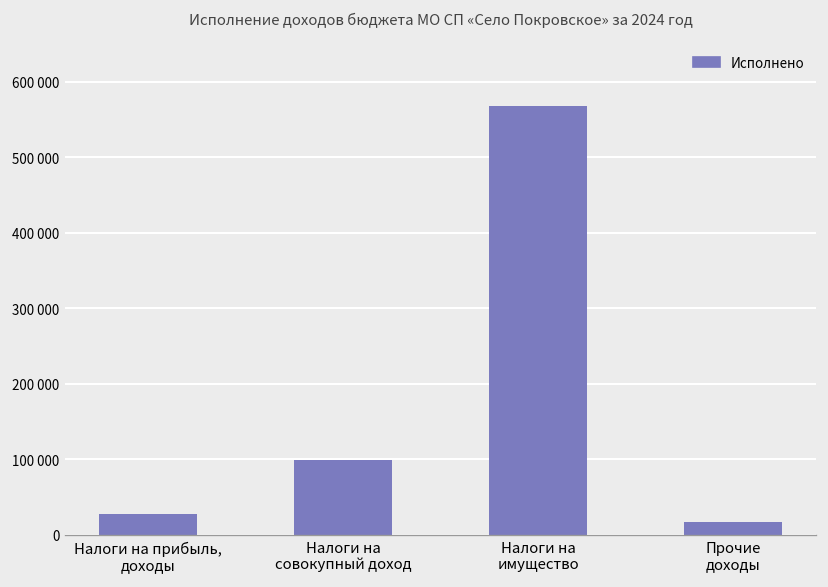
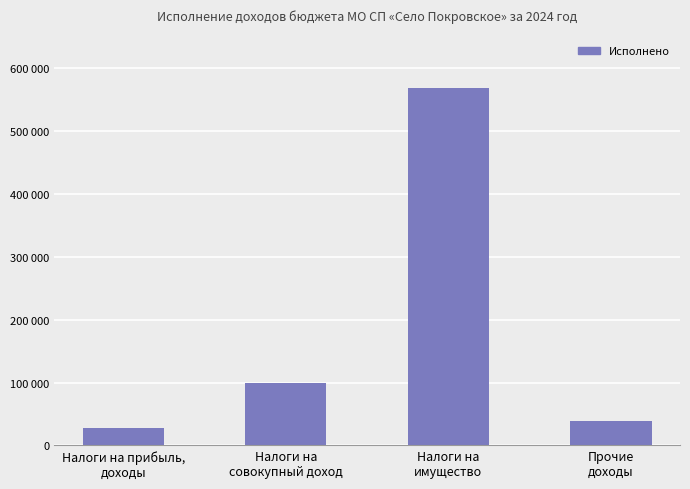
Прочие доходы: 20000 -> 40000
